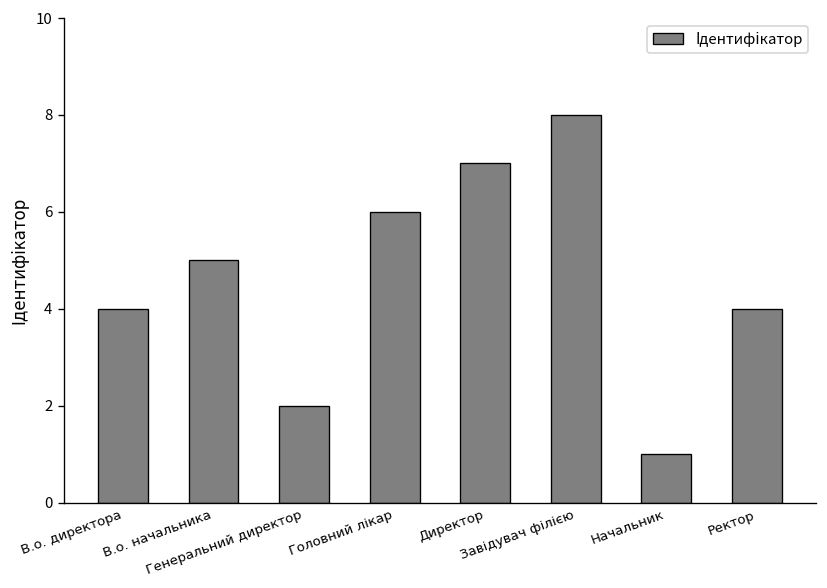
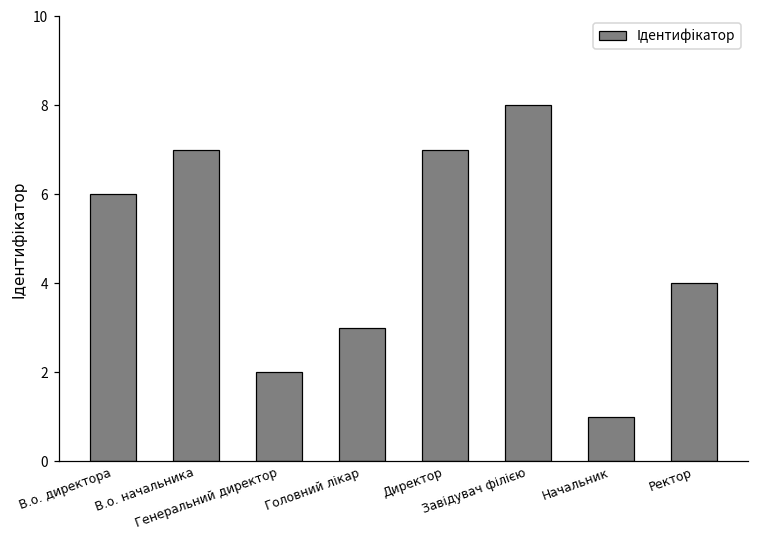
В.о. директора: 4 -> 6
В.о. начальника: 5 -> 7
Головний лікар: 6 -> 3
